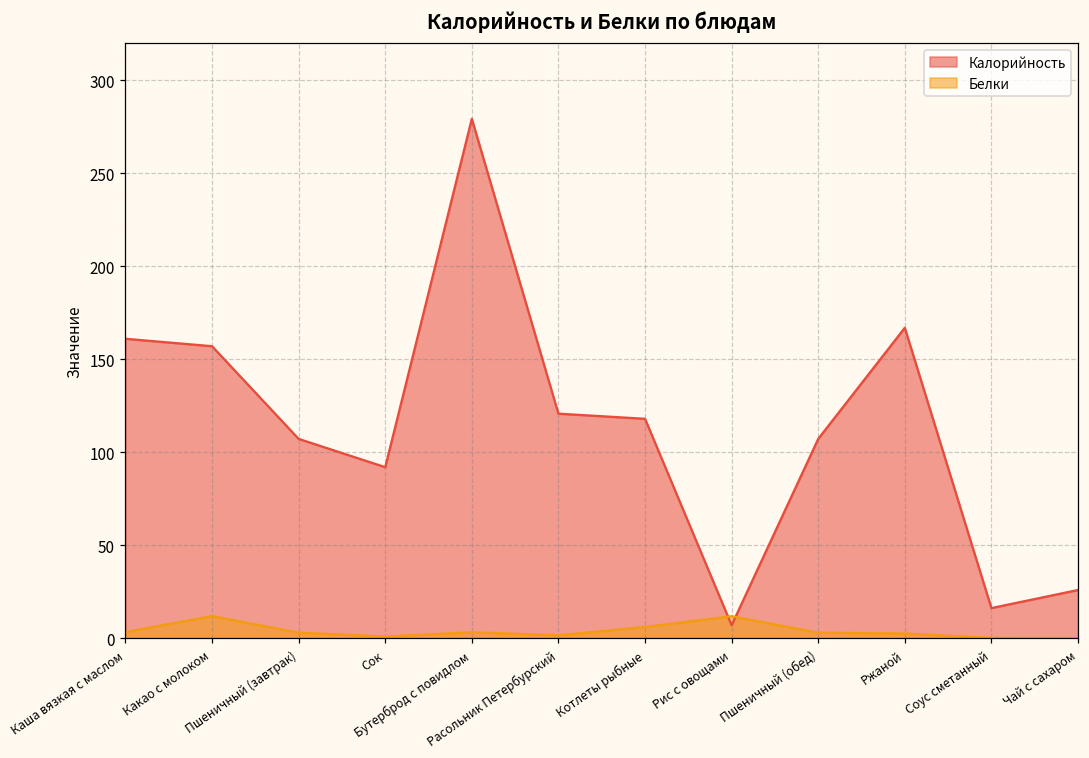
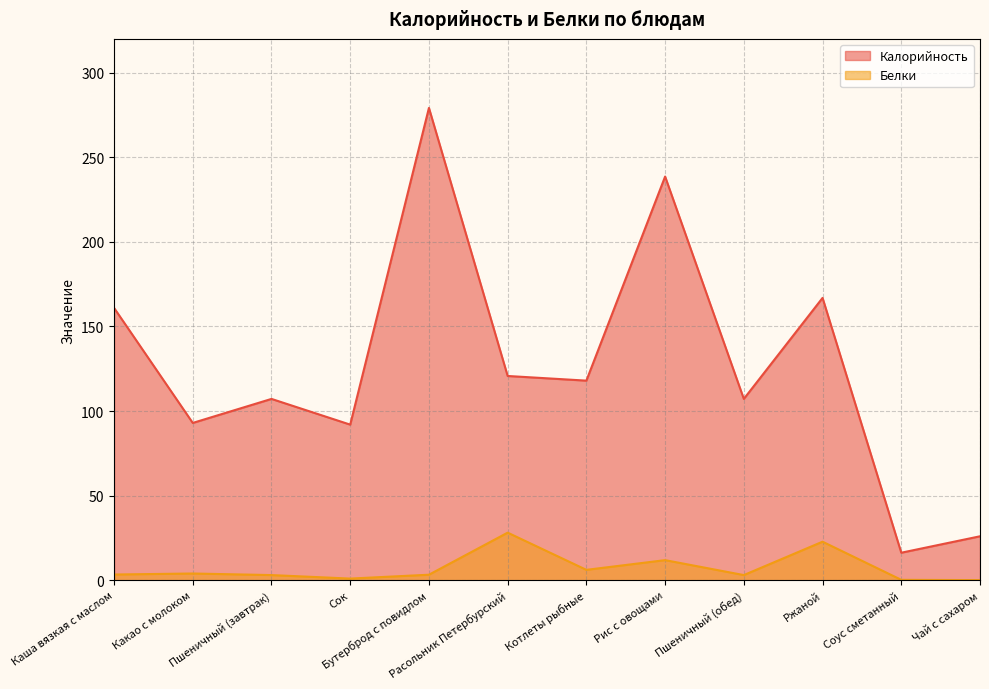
Калорийность, Какао с молоком: 157 -> 93
Белки, Какао с молоком: 12 -> 4
Белки, Расольник Петербурский: 2 -> 28
Калорийность, Рис с овощами: 7 -> 239
Белки, Ржаной: 3 -> 23
